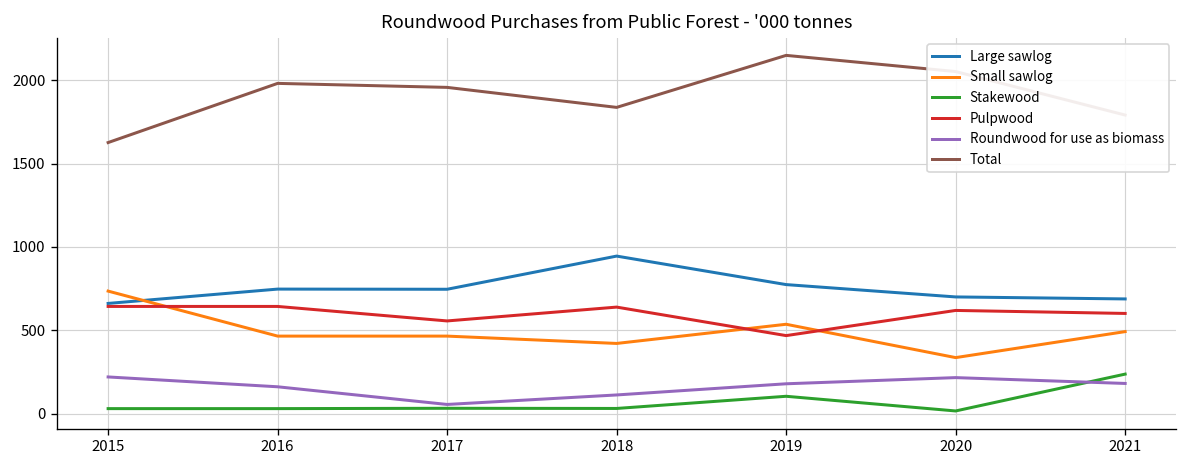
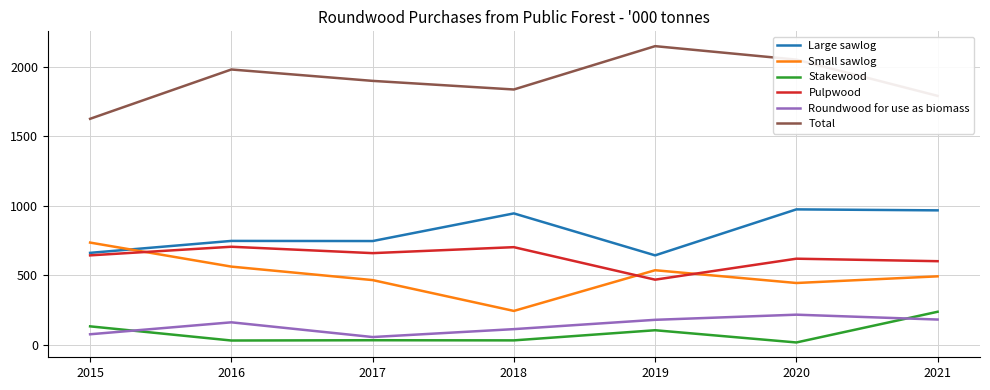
Stakewood, 2015: 30 -> 130
Roundwood for use as biomass, 2015: 220 -> 80
Small sawlog, 2016: 470 -> 560
Pulpwood, 2016: 640 -> 710
Pulpwood, 2017: 560 -> 660
Total, 2017: 1960 -> 1900
Small sawlog, 2018: 420 -> 240
Pulpwood, 2018: 640 -> 700
Large sawlog, 2019: 770 -> 640
Large sawlog, 2020: 700 -> 970
Small sawlog, 2020: 340 -> 440
Large sawlog, 2021: 690 -> 970
